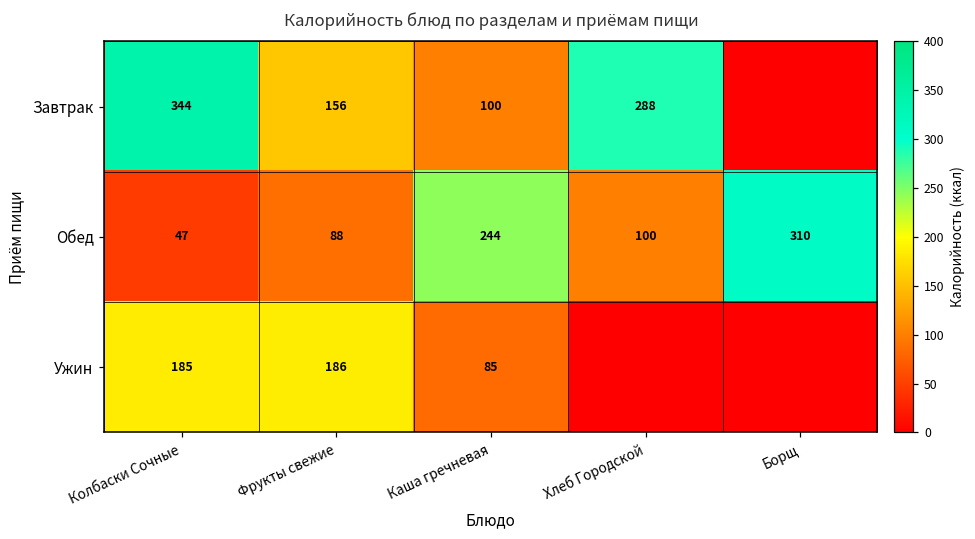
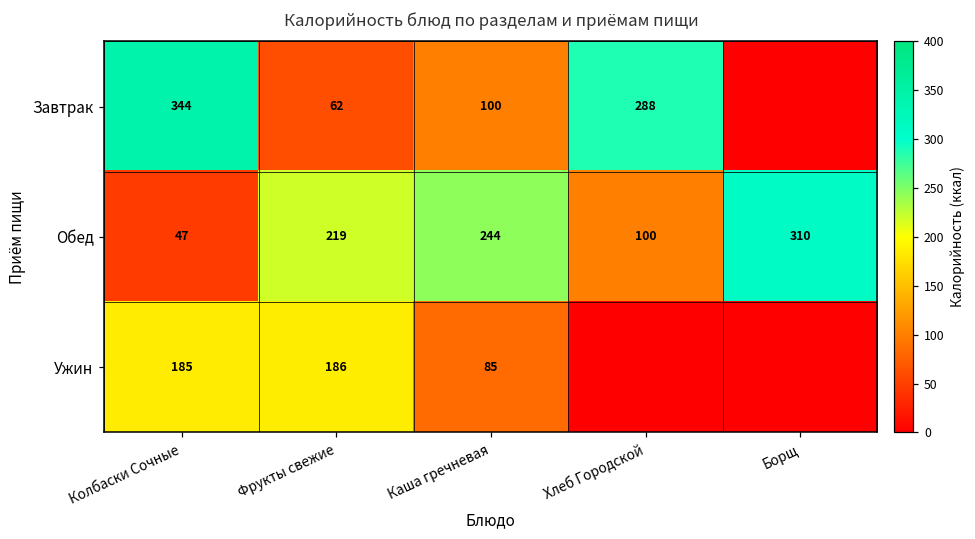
Завтрак, Фрукты свежие: 156 -> 62
Обед, Фрукты свежие: 88 -> 219
